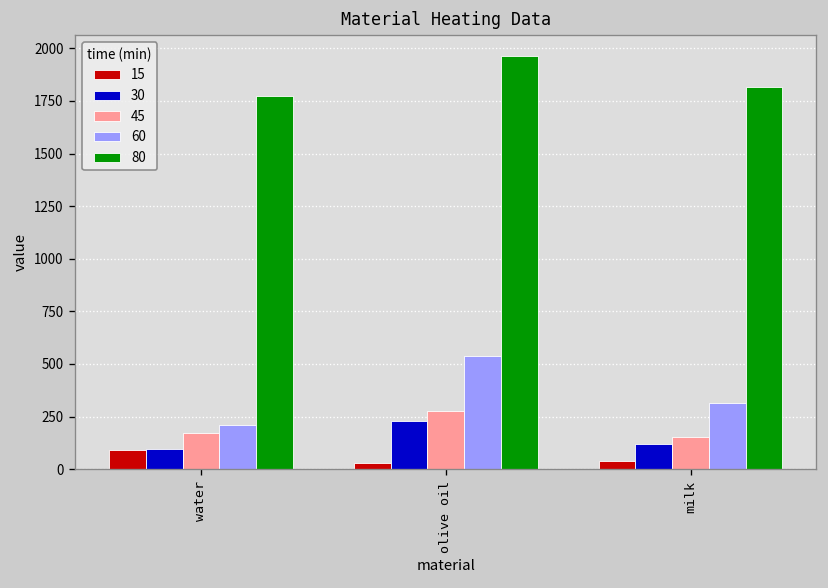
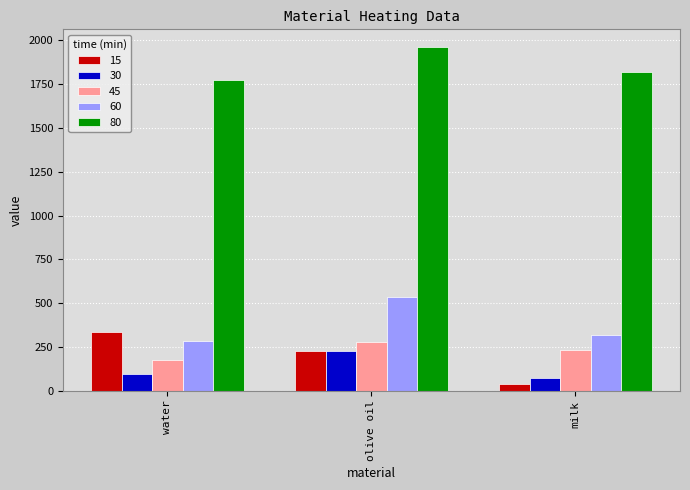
15, water: 90 -> 330
60, water: 210 -> 280
15, olive oil: 30 -> 230
30, milk: 120 -> 70
45, milk: 150 -> 230
